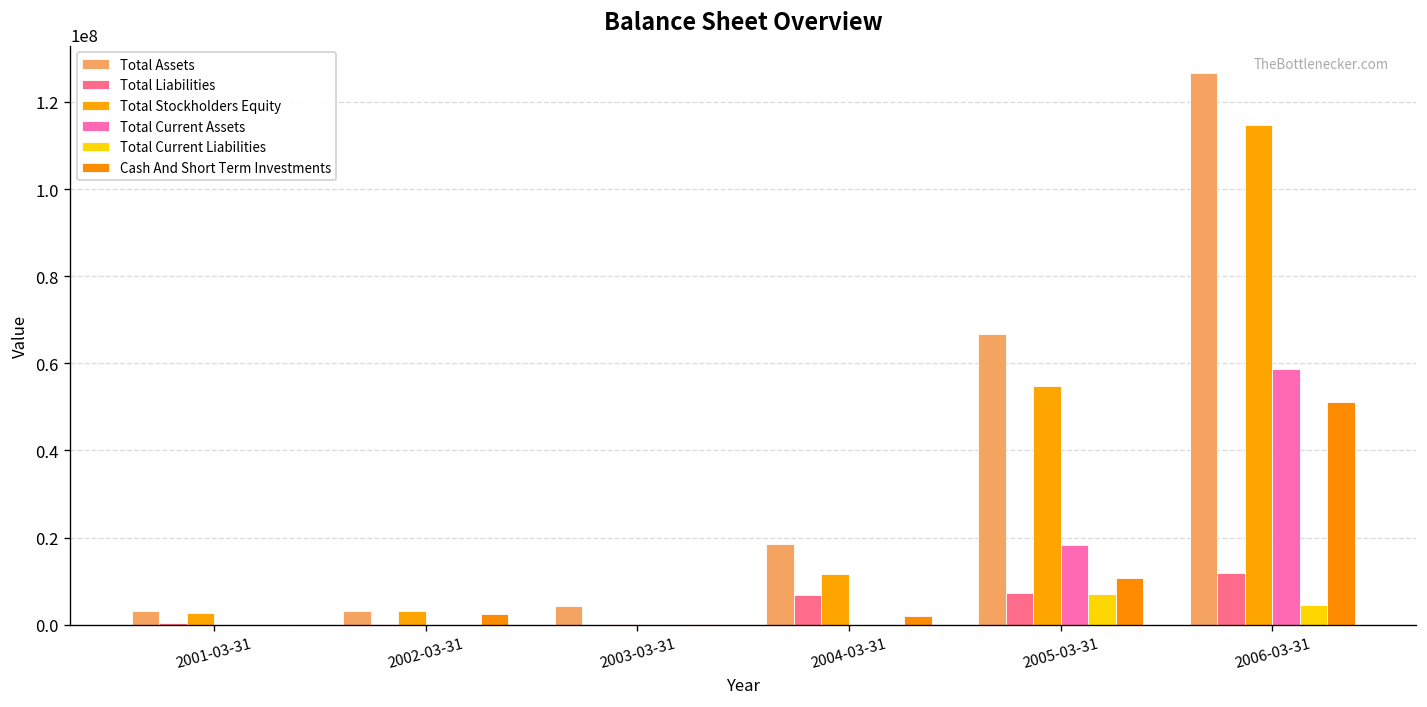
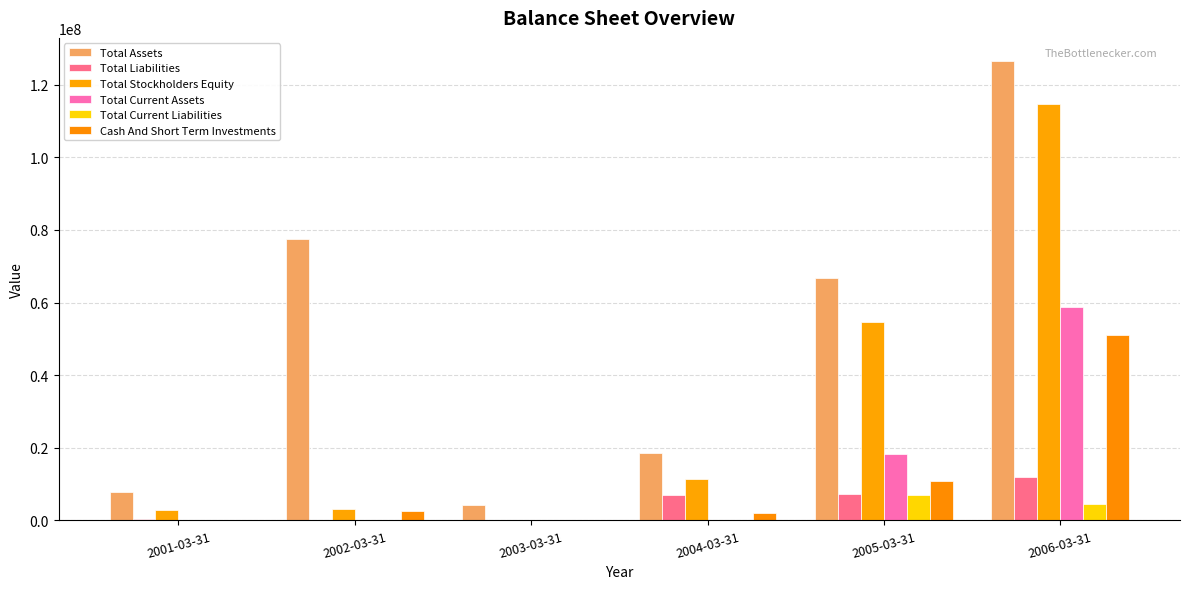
Total Assets, 2001-03-31: 3000000 -> 8000000
Total Assets, 2002-03-31: 3000000 -> 78000000
